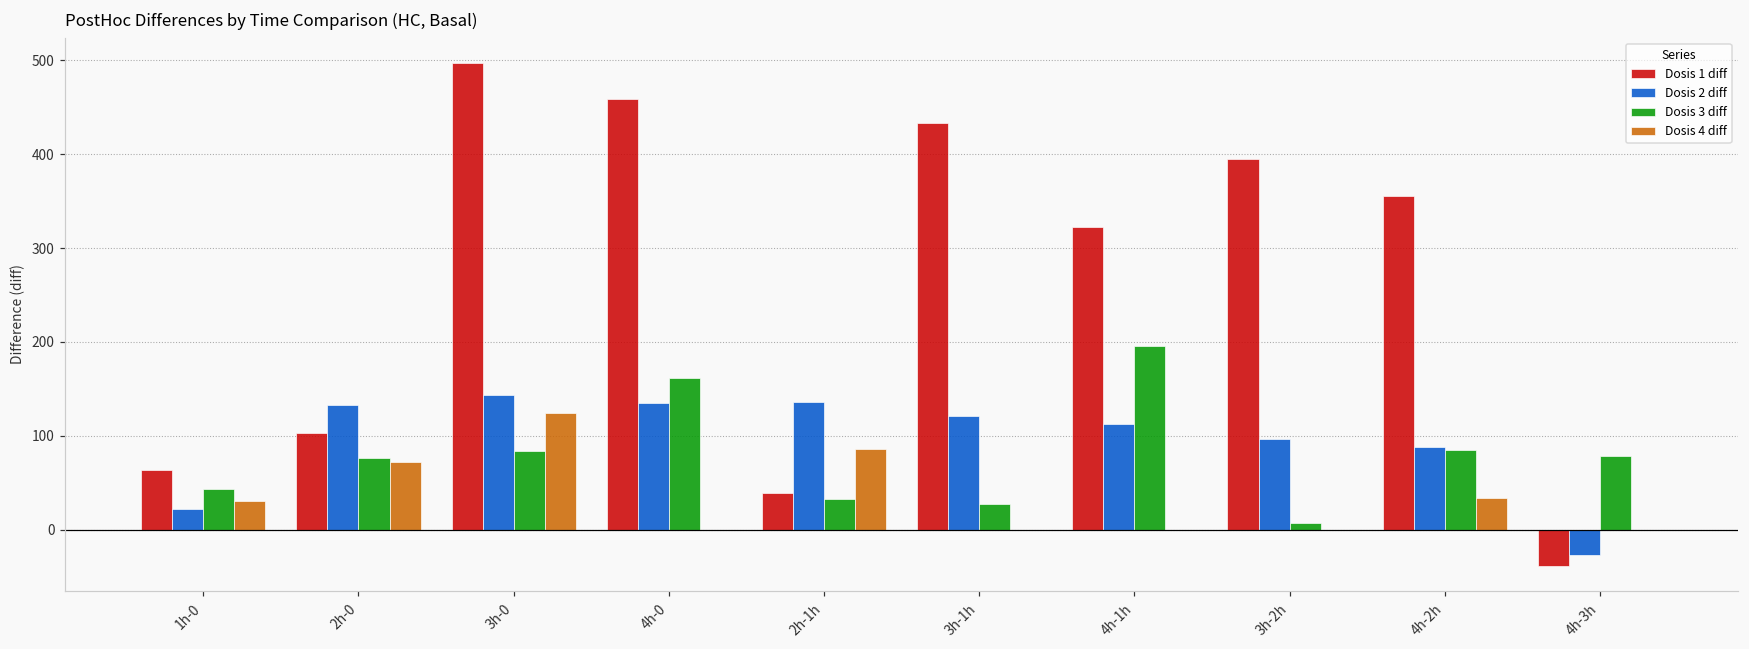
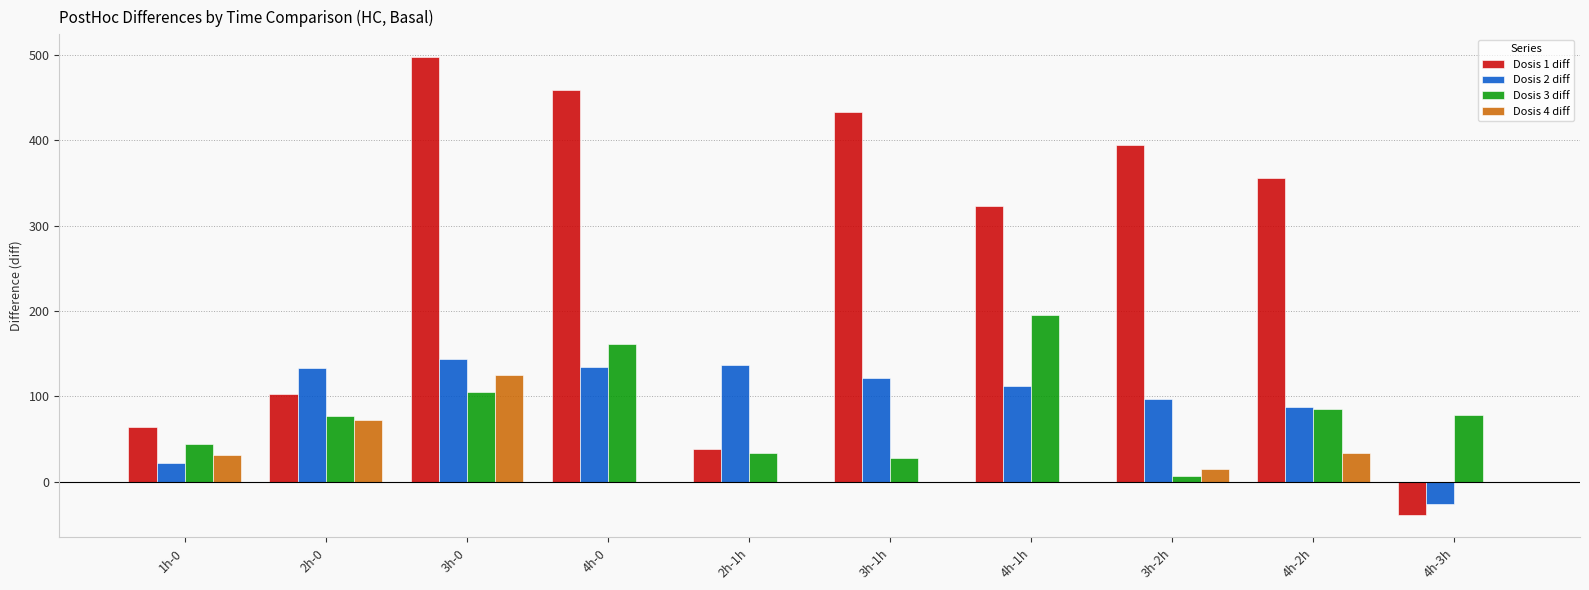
Dosis 3 diff, 3h-0: 80 -> 110
Dosis 4 diff, 2h-1h: 90 -> 0
Dosis 4 diff, 3h-2h: 0 -> 20
